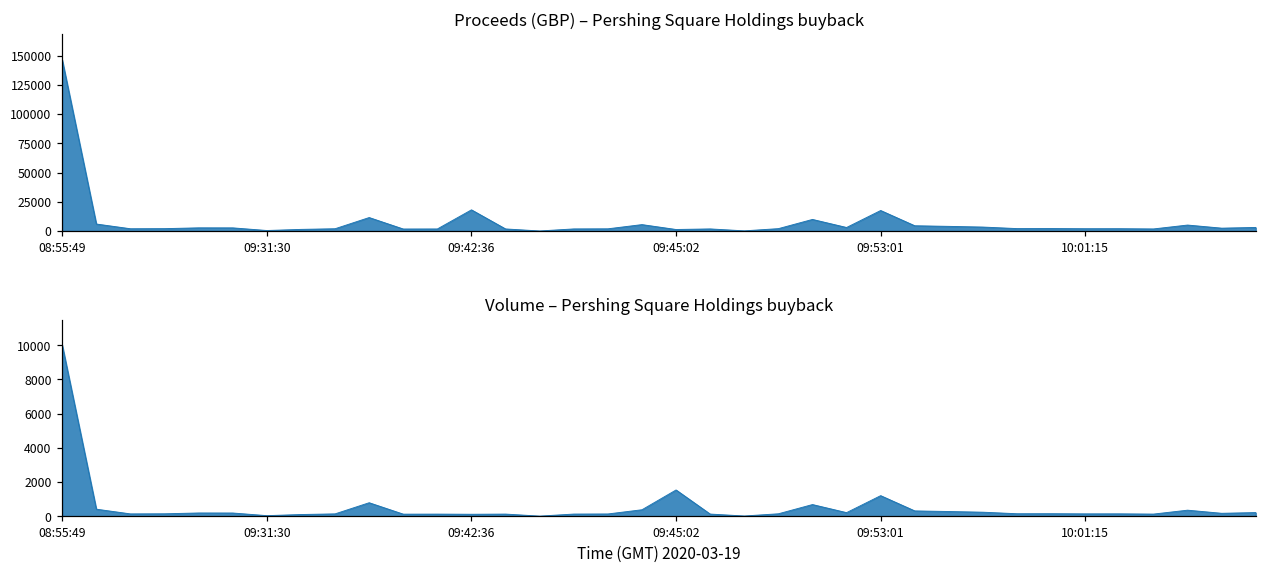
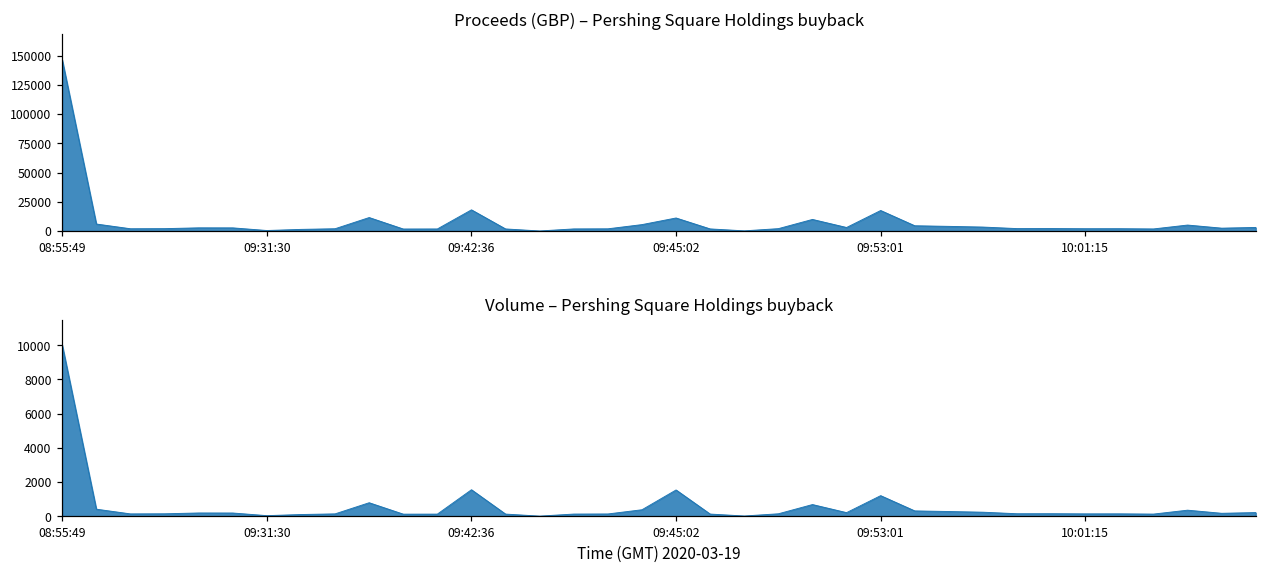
Proceeds (GBP) – Pershing Square Holdings buyback, 09:45:02: 1000 -> 11000
Volume – Pershing Square Holdings buyback, 09:42:36: 100 -> 1500
